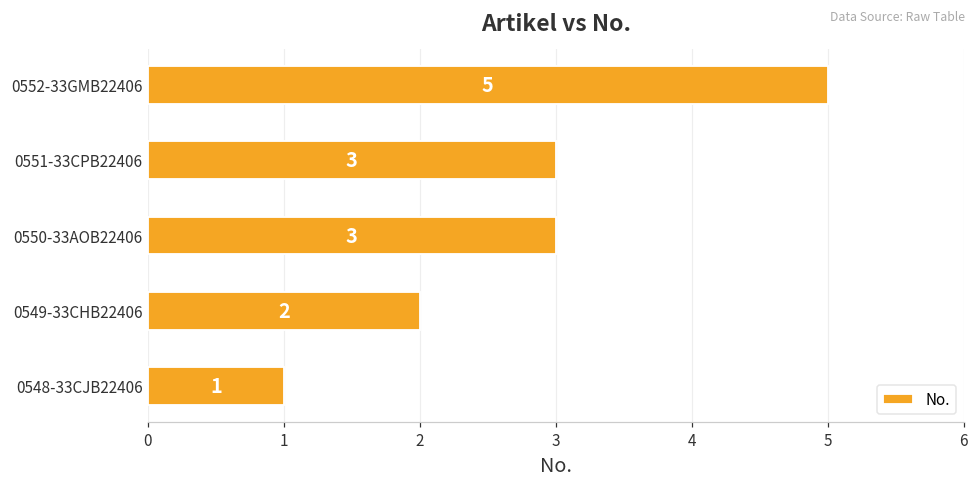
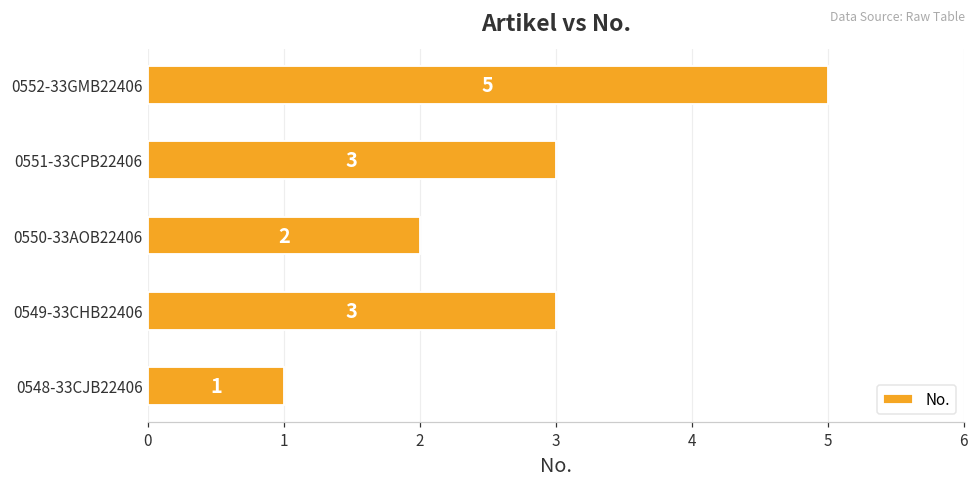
0550-33AOB22406: 3 -> 2
0549-33CHB22406: 2 -> 3
